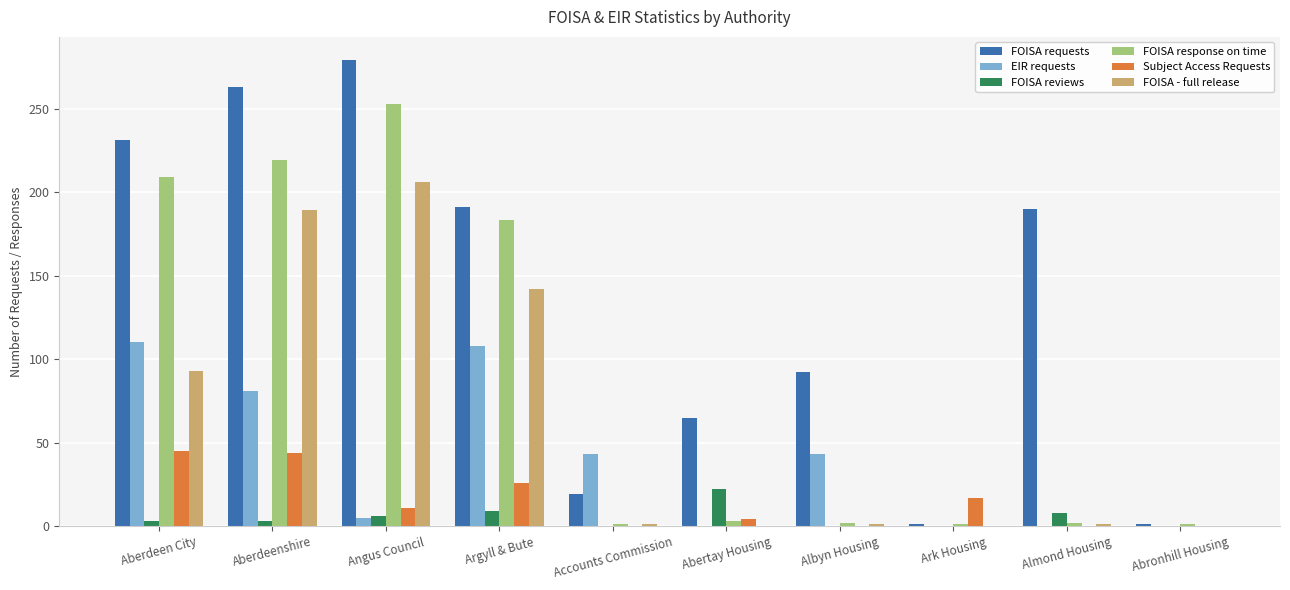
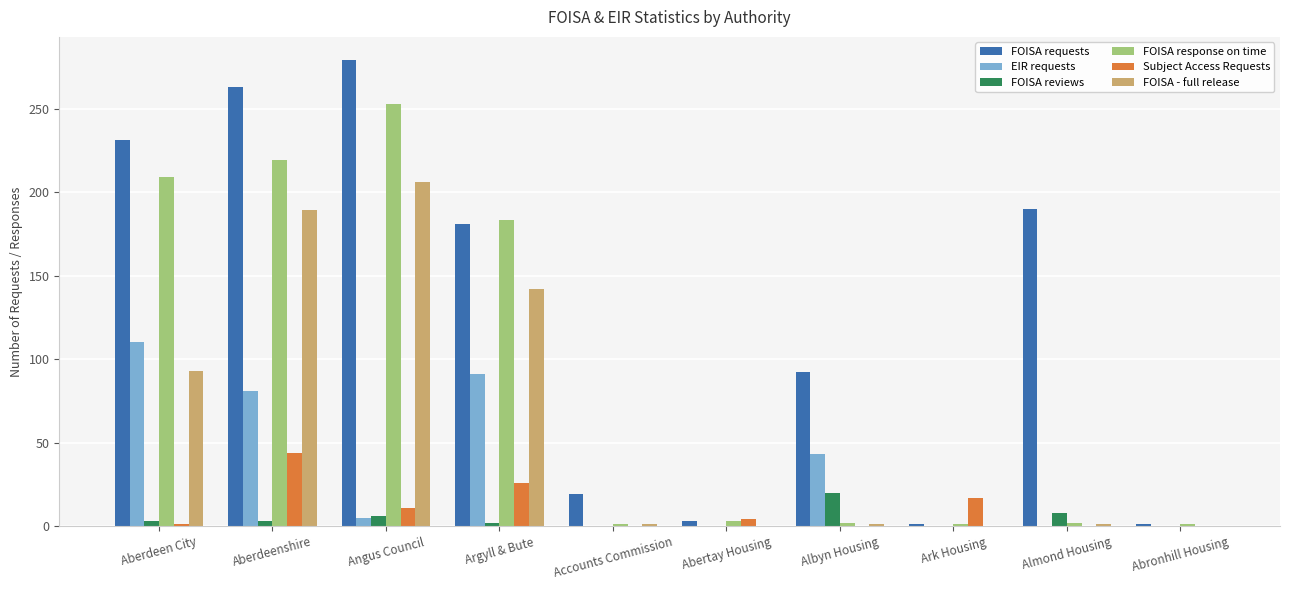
Subject Access Requests, Aberdeen City: 45 -> 1
FOISA requests, Argyll & Bute: 191 -> 181
EIR requests, Argyll & Bute: 108 -> 91
FOISA reviews, Argyll & Bute: 9 -> 2
EIR requests, Accounts Commission: 43 -> 0
FOISA requests, Abertay Housing: 65 -> 3
FOISA reviews, Abertay Housing: 22 -> 0
FOISA reviews, Albyn Housing: 0 -> 20
